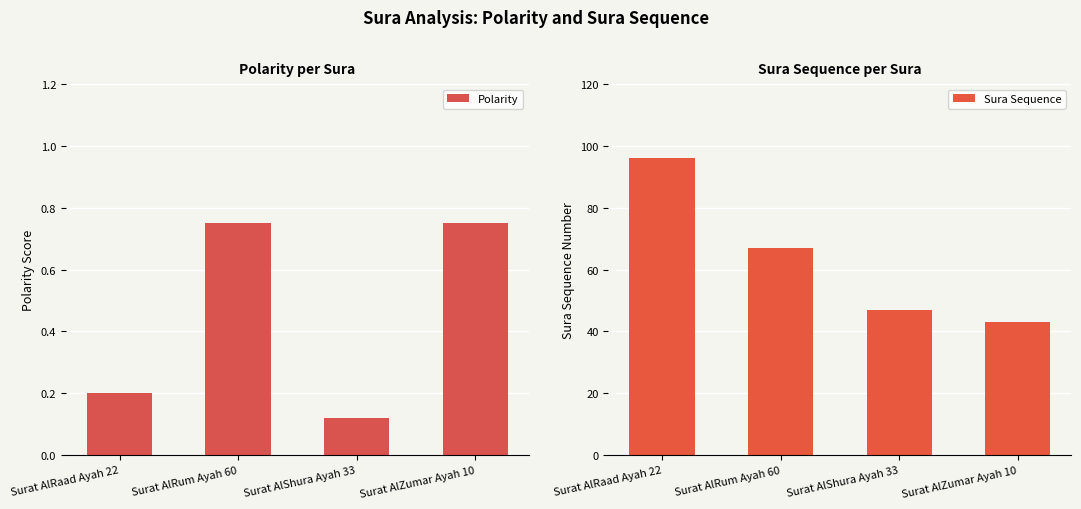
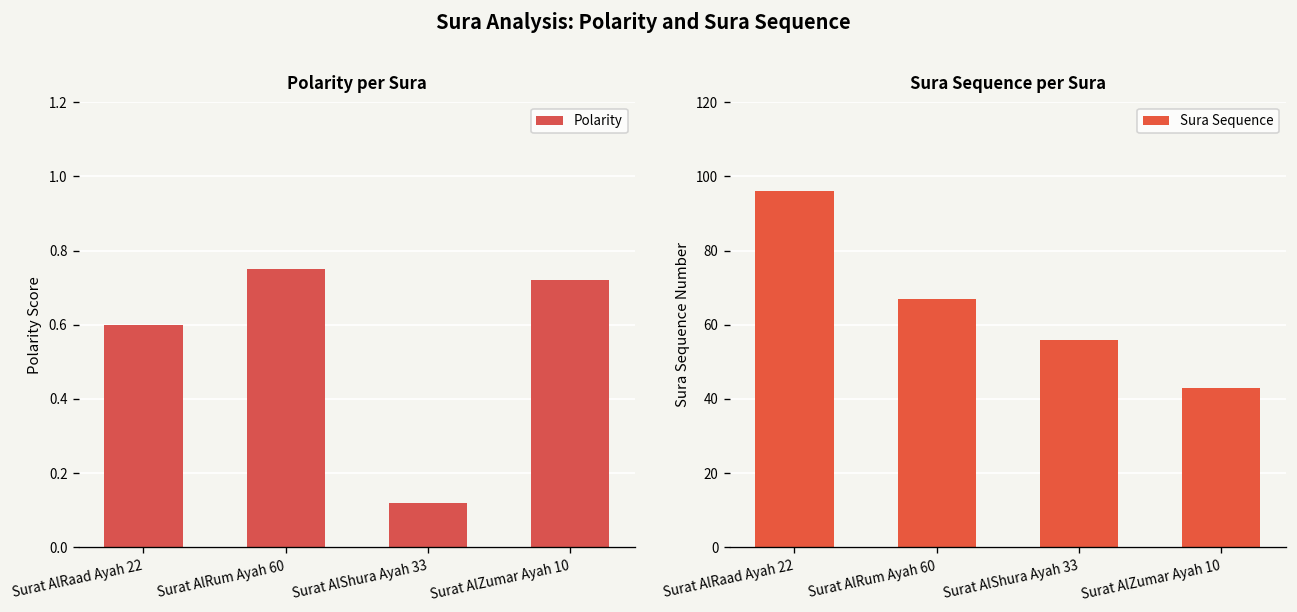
Polarity per Sura, Surat AlRaad Ayah 22: 0.2 -> 0.6
Polarity per Sura, Surat AlZumar Ayah 10: 0.75 -> 0.72
Sura Sequence per Sura, Surat AlShura Ayah 33: 47 -> 56
